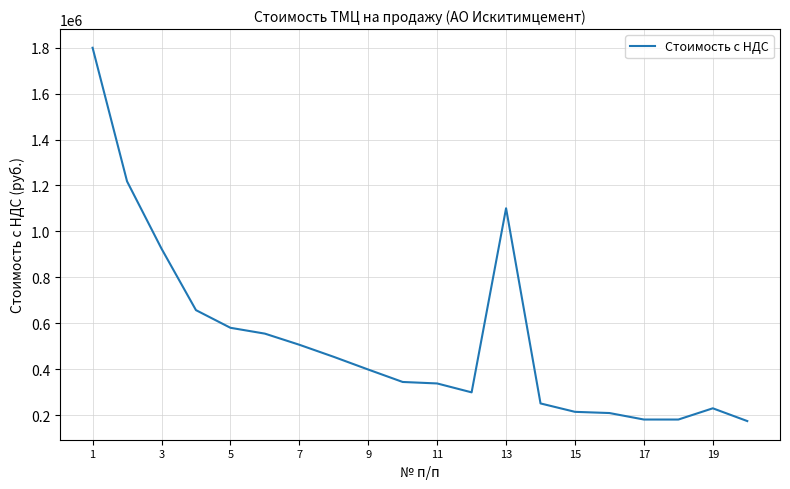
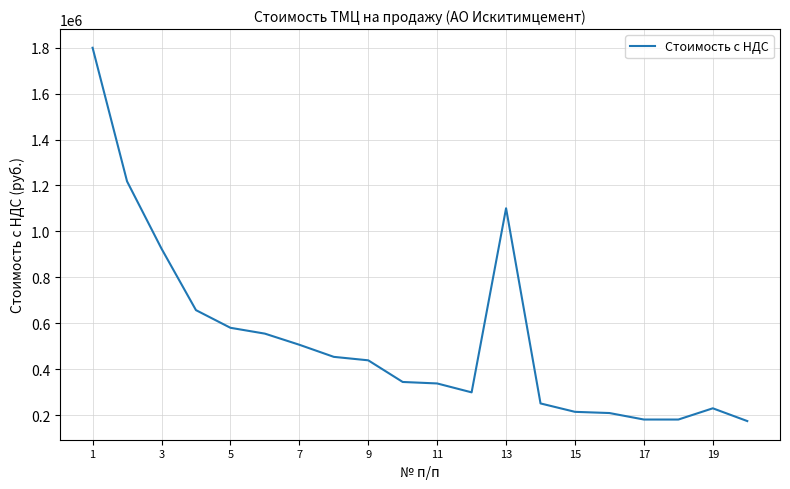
9: 400000 -> 440000
